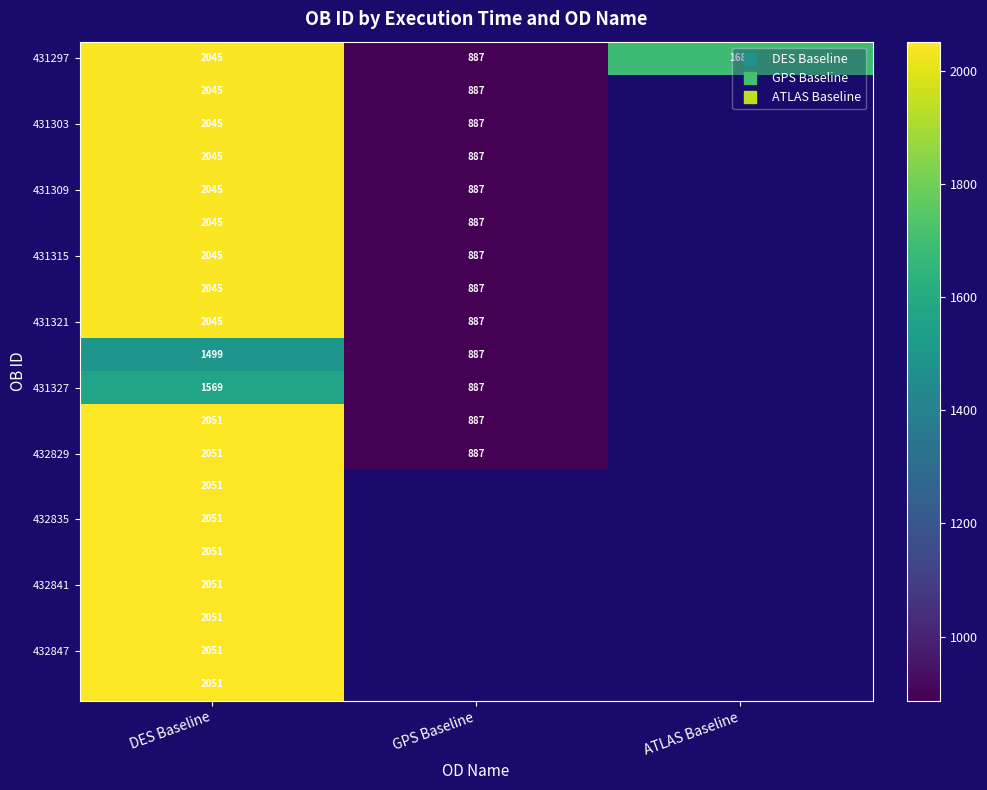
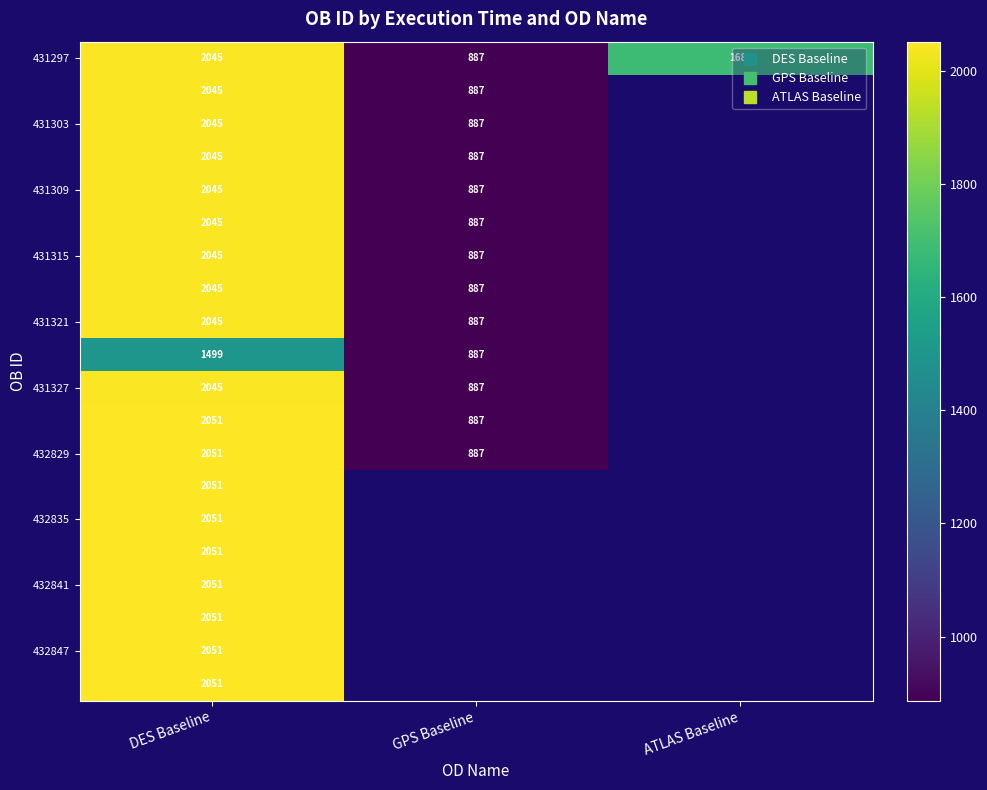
431327, DES Baseline: 1569 -> 2045
